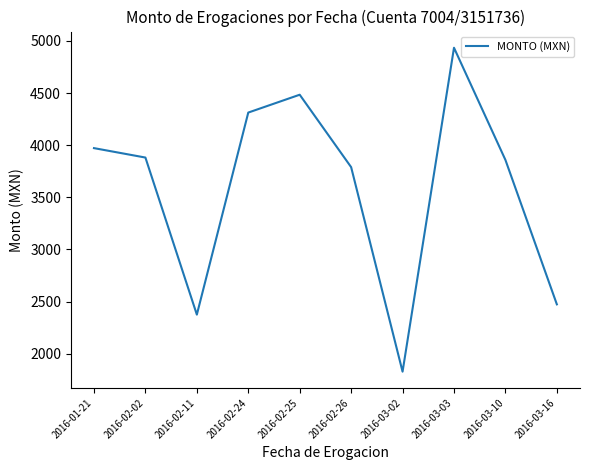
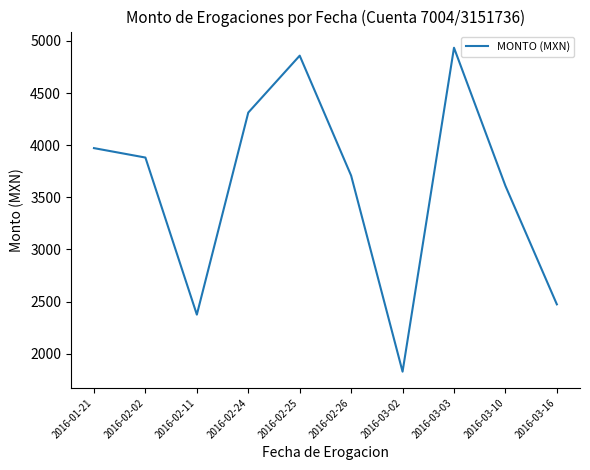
2016-02-25: 4480 -> 4860
2016-02-26: 3790 -> 3710
2016-03-10: 3860 -> 3610
